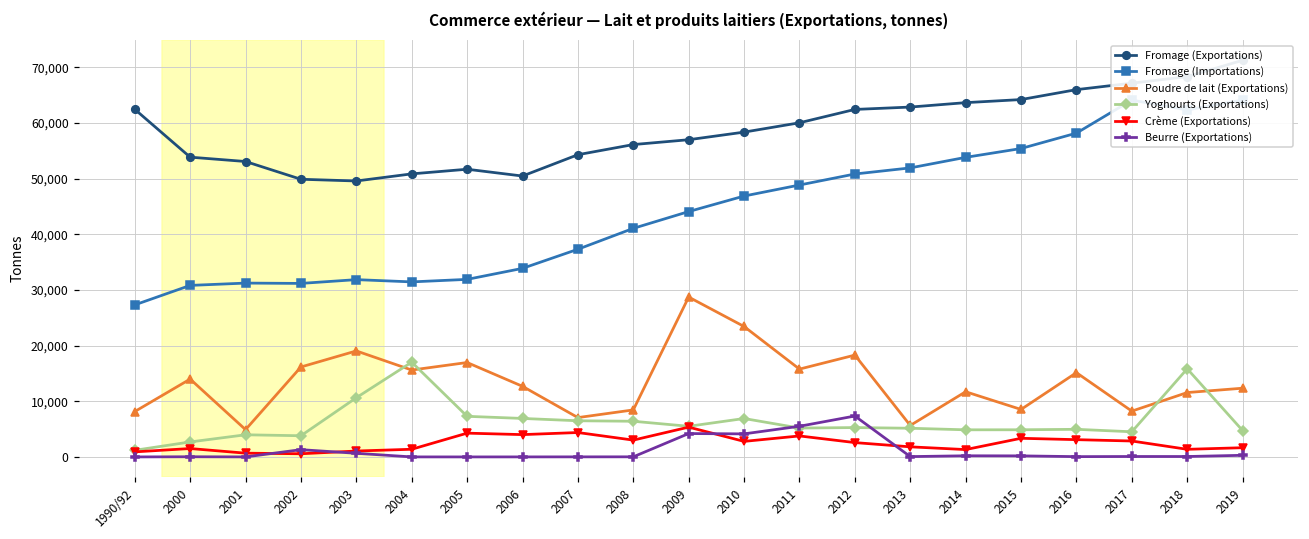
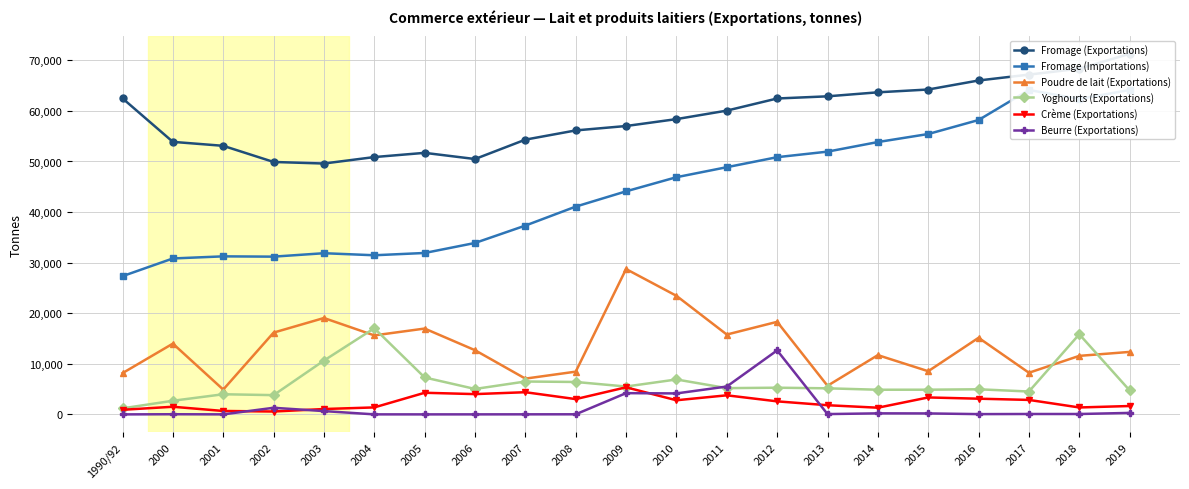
Yoghourts (Exportations), 2006: 7,000 -> 5,000
Beurre (Exportations), 2012: 7,000 -> 13,000
